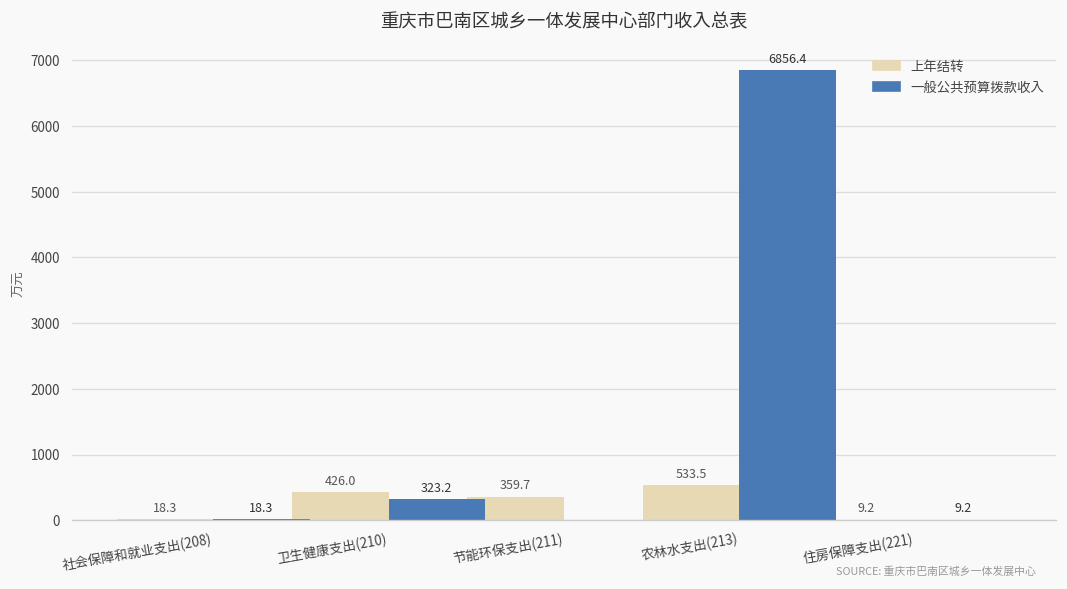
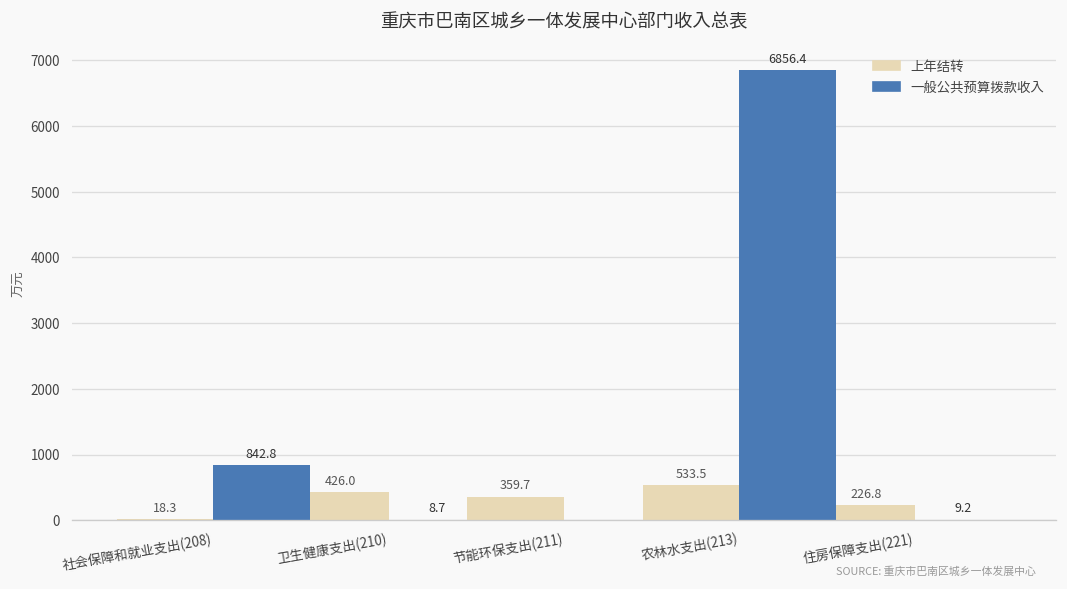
一般公共预算拨款收入, 社会保障和就业支出(208): 18.3 -> 842.8
一般公共预算拨款收入, 卫生健康支出(210): 323.2 -> 8.7
上年结转, 住房保障支出(221): 9.2 -> 226.8
